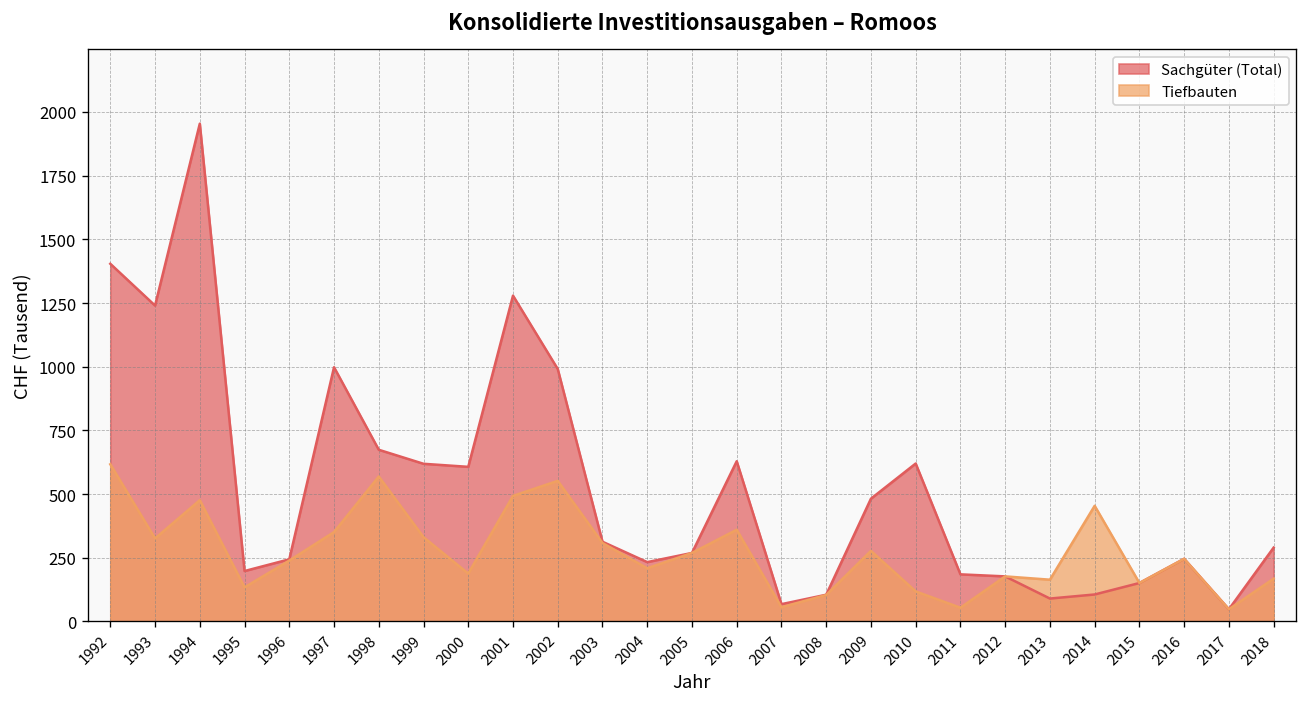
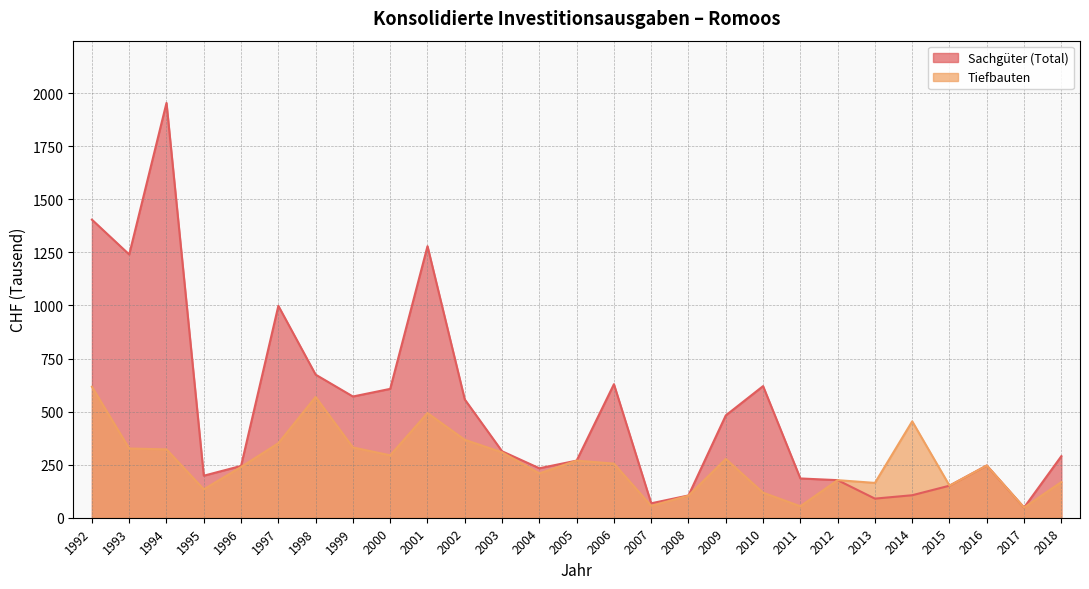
Tiefbauten, 1994: 480 -> 320
Sachgüter (Total), 1999: 620 -> 570
Tiefbauten, 2000: 190 -> 290
Sachgüter (Total), 2002: 990 -> 560
Tiefbauten, 2002: 550 -> 370
Tiefbauten, 2006: 360 -> 260
